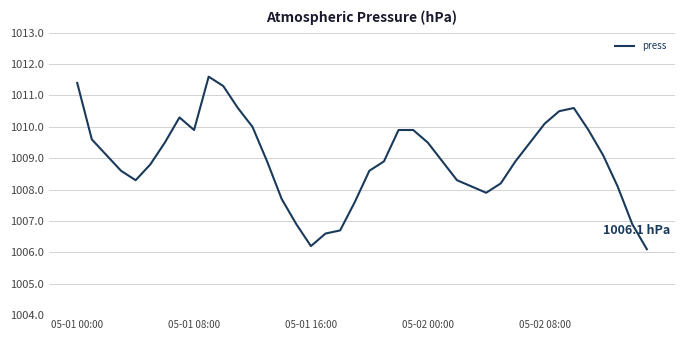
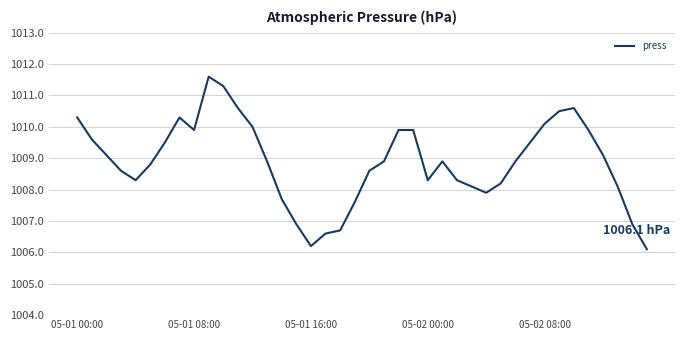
05-01 00:00: 1011.4 -> 1010.3
05-02 00:00: 1009.5 -> 1008.3
